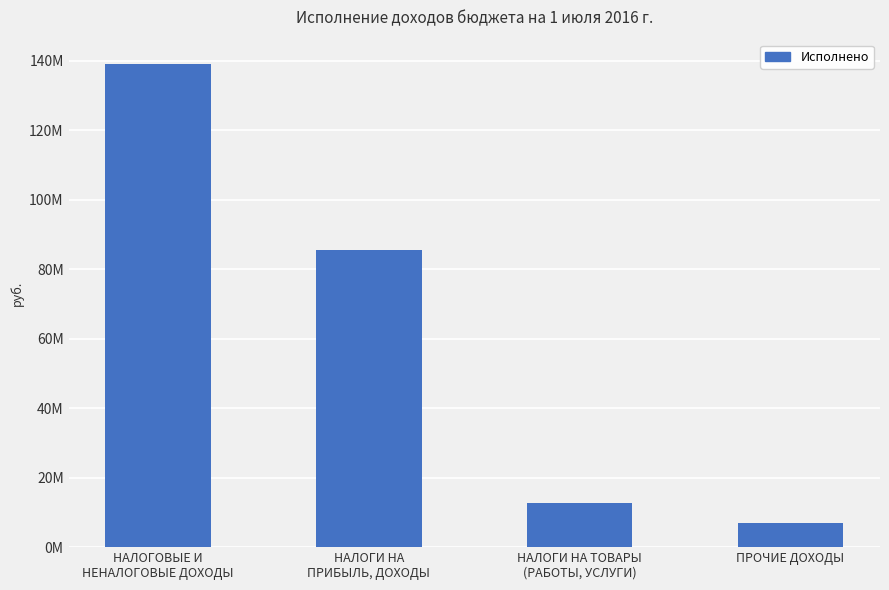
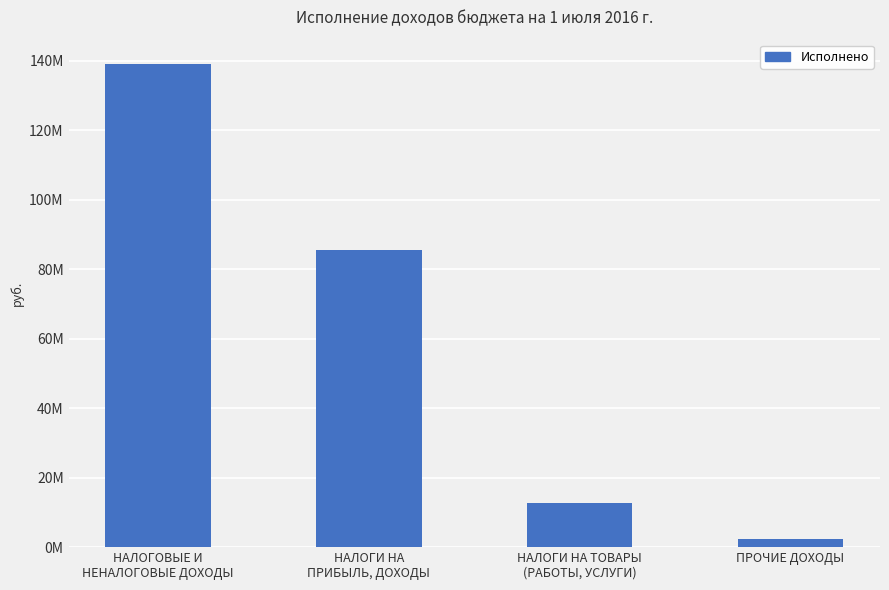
ПРОЧИЕ ДОХОДЫ: 7000000 -> 2000000
